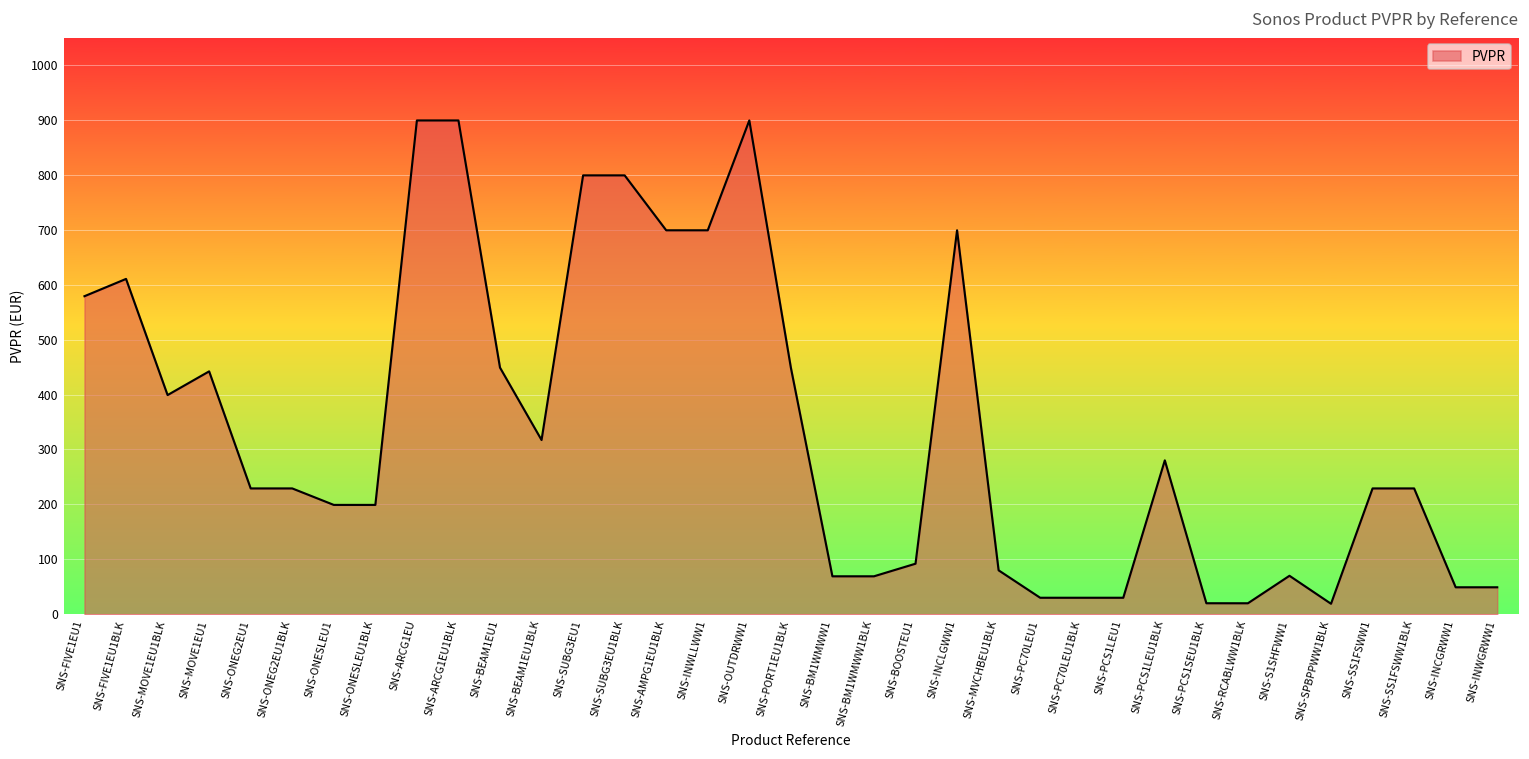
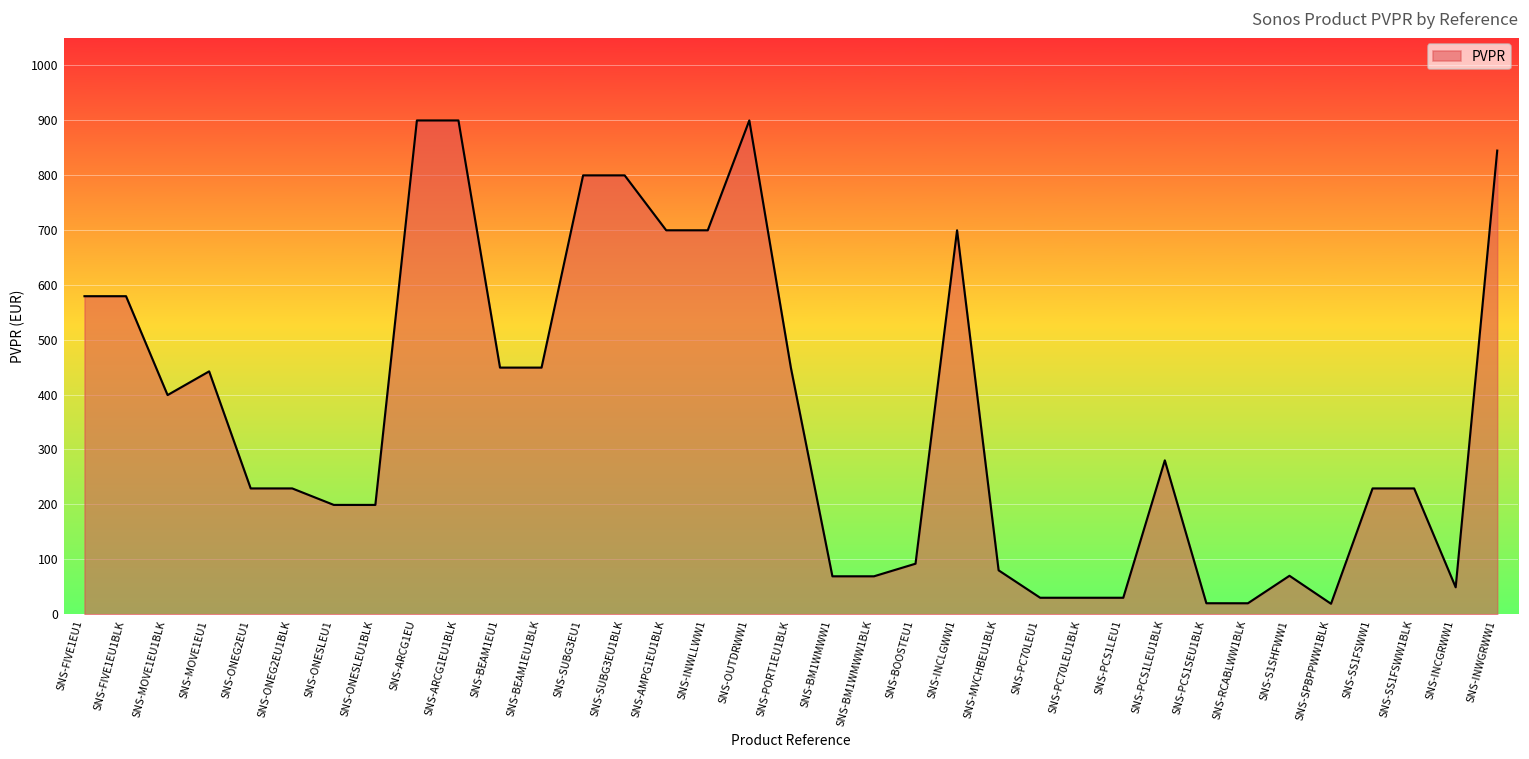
SNS-FIVE1EU1BLK: 610 -> 580
SNS-BEAM1EU1BLK: 320 -> 450
SNS-INWGRWW1: 50 -> 840
